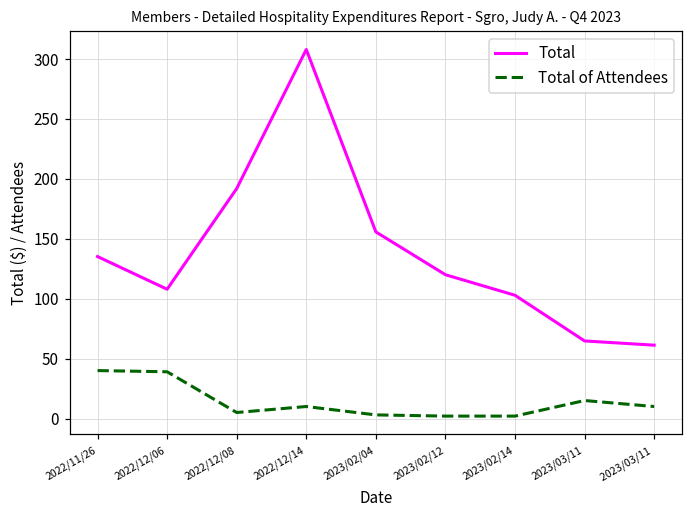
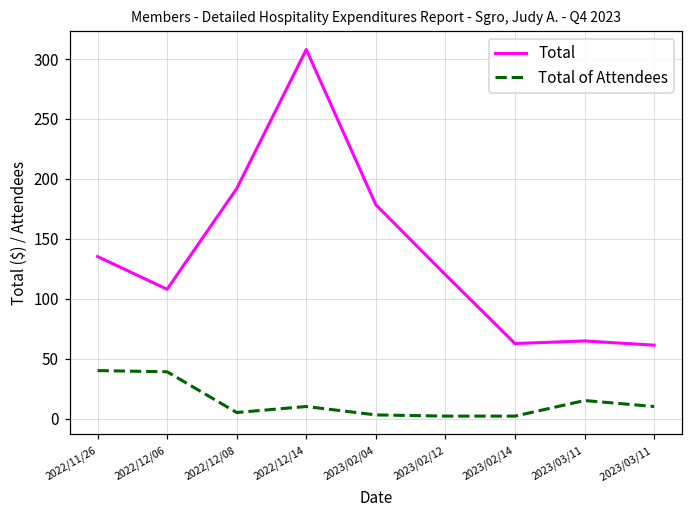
Total, 2023/02/04: 156 -> 178
Total, 2023/02/14: 103 -> 63
